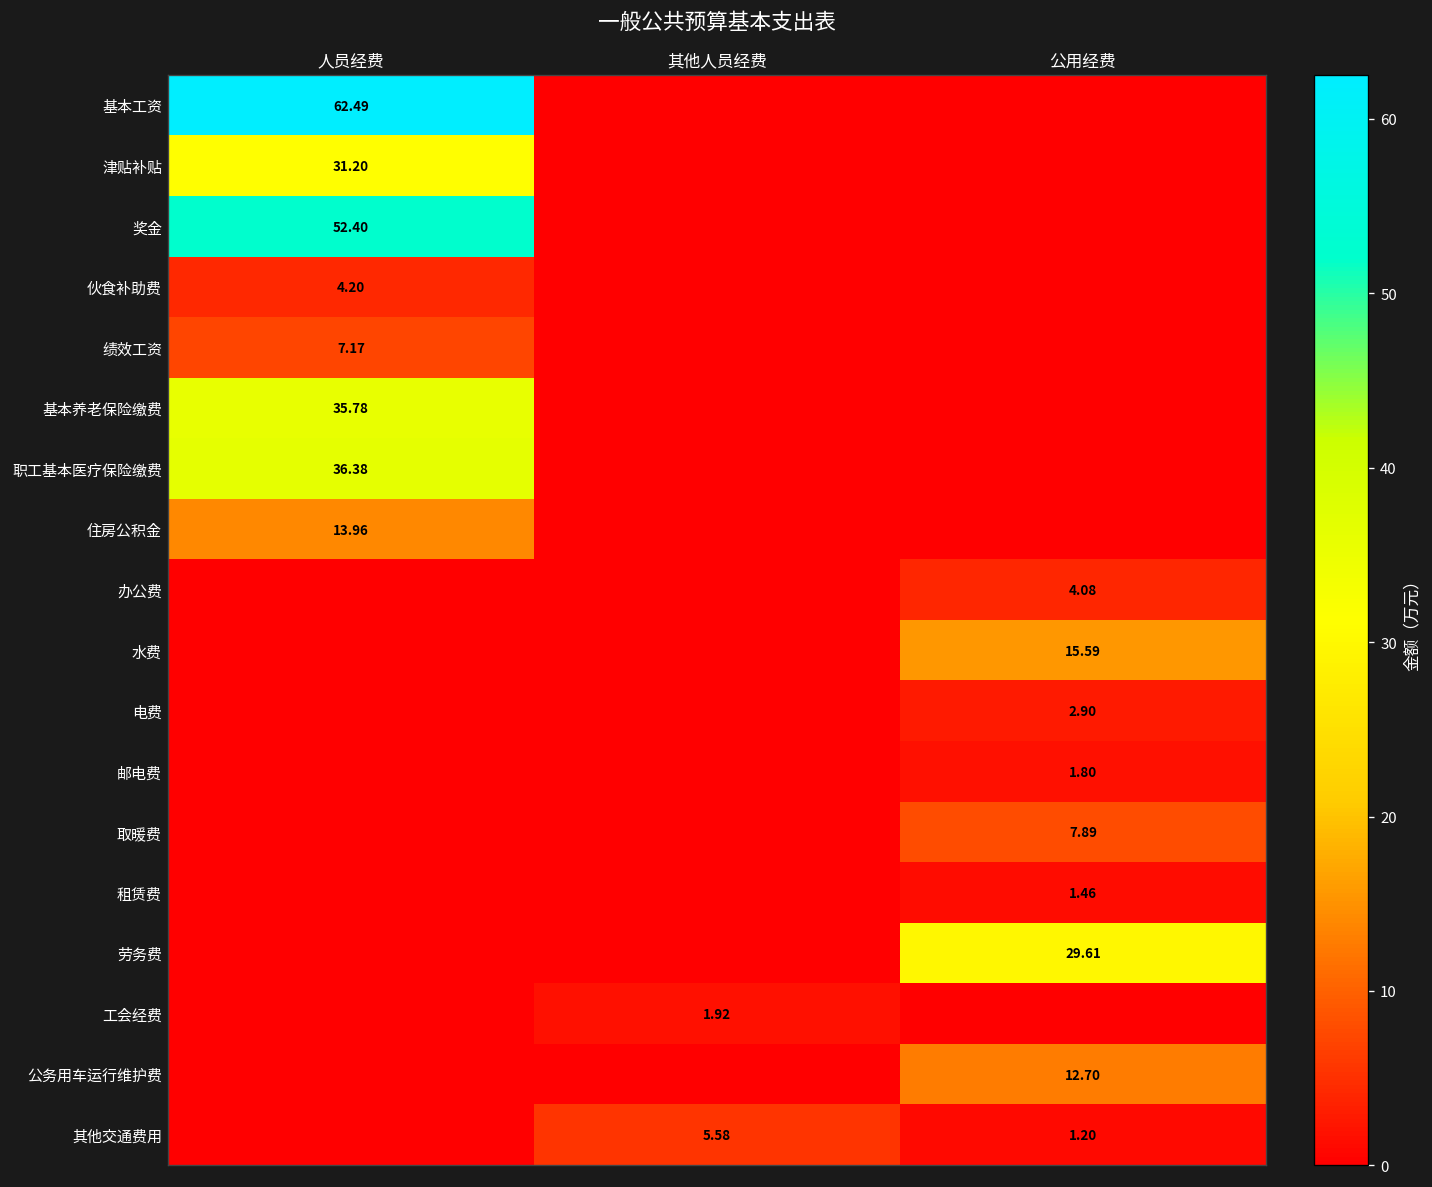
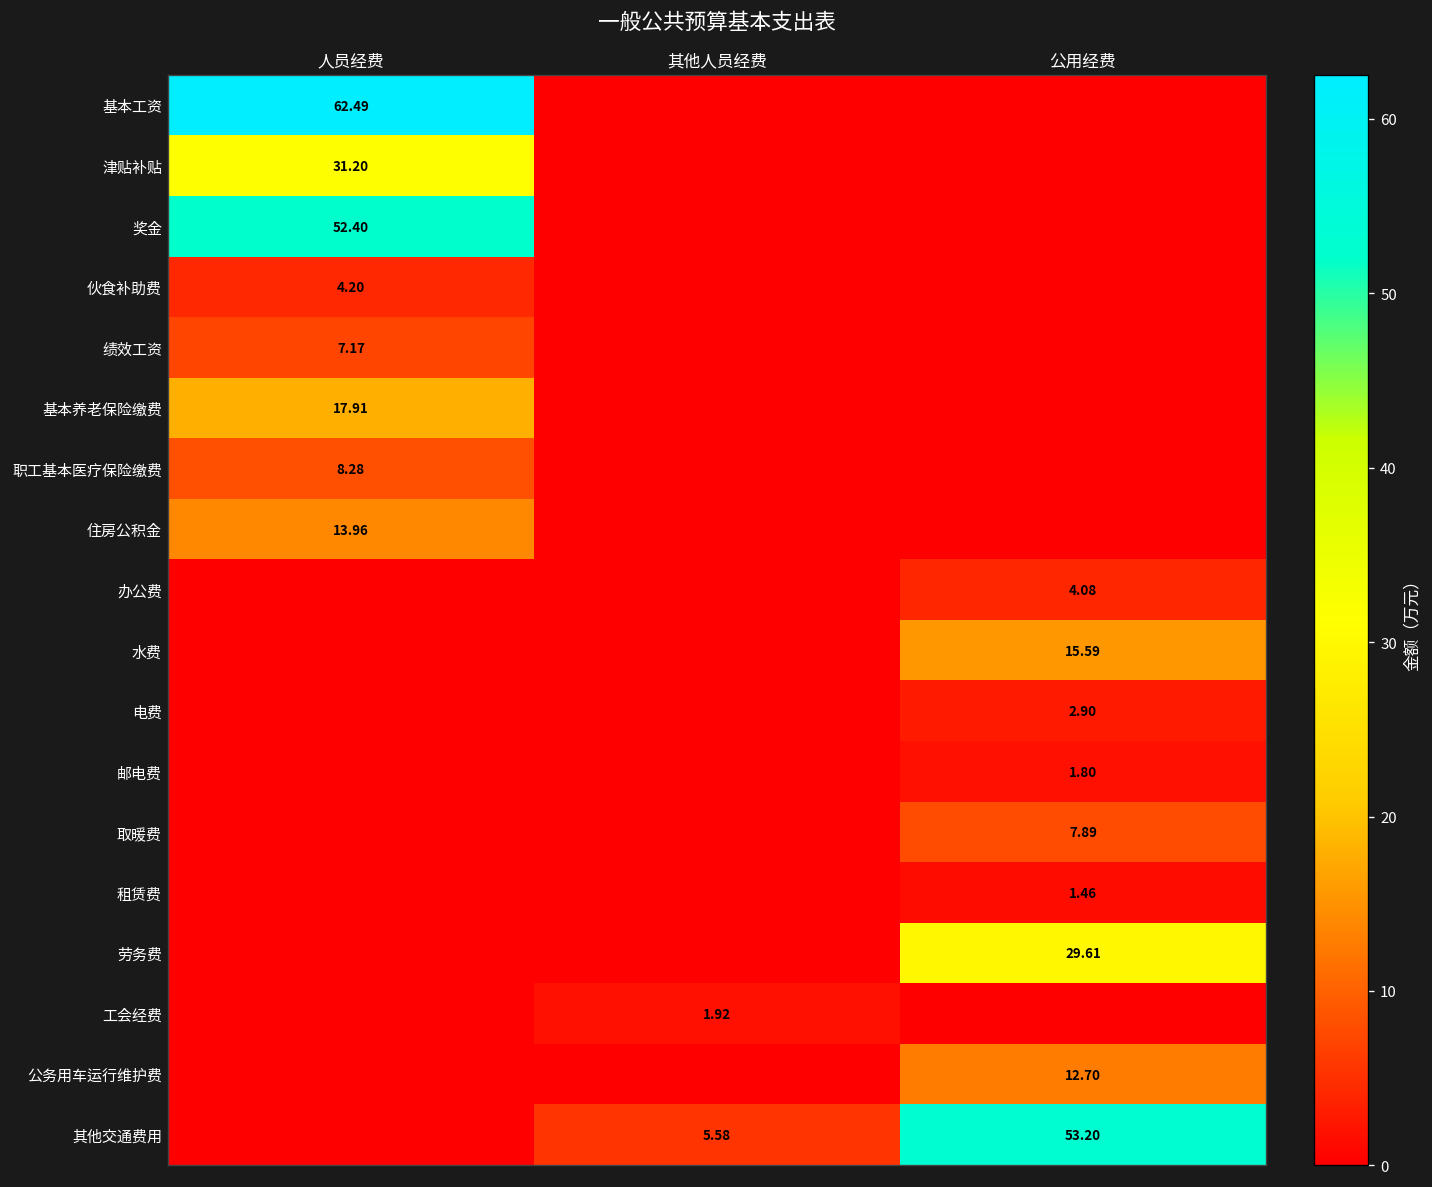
基本养老保险缴费, 人员经费: 35.78 -> 17.91
职工基本医疗保险缴费, 人员经费: 36.38 -> 8.28
其他交通费用, 公用经费: 1.20 -> 53.20
